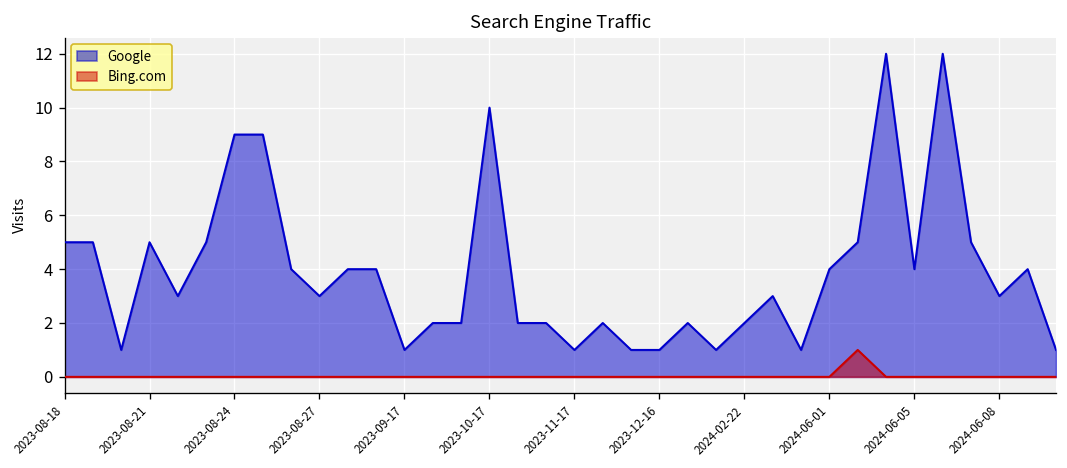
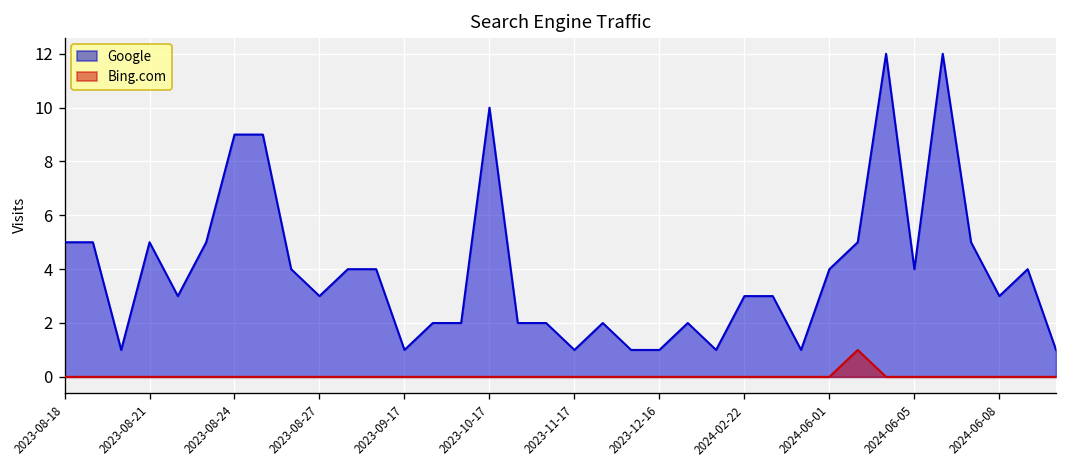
Google, 2024-02-22: 2 -> 3
